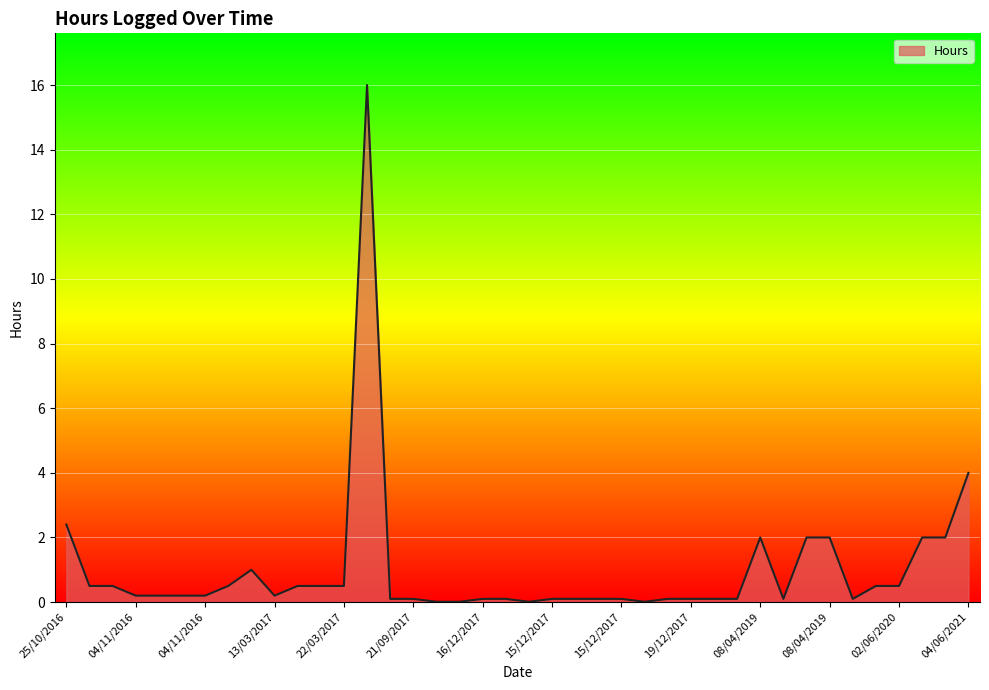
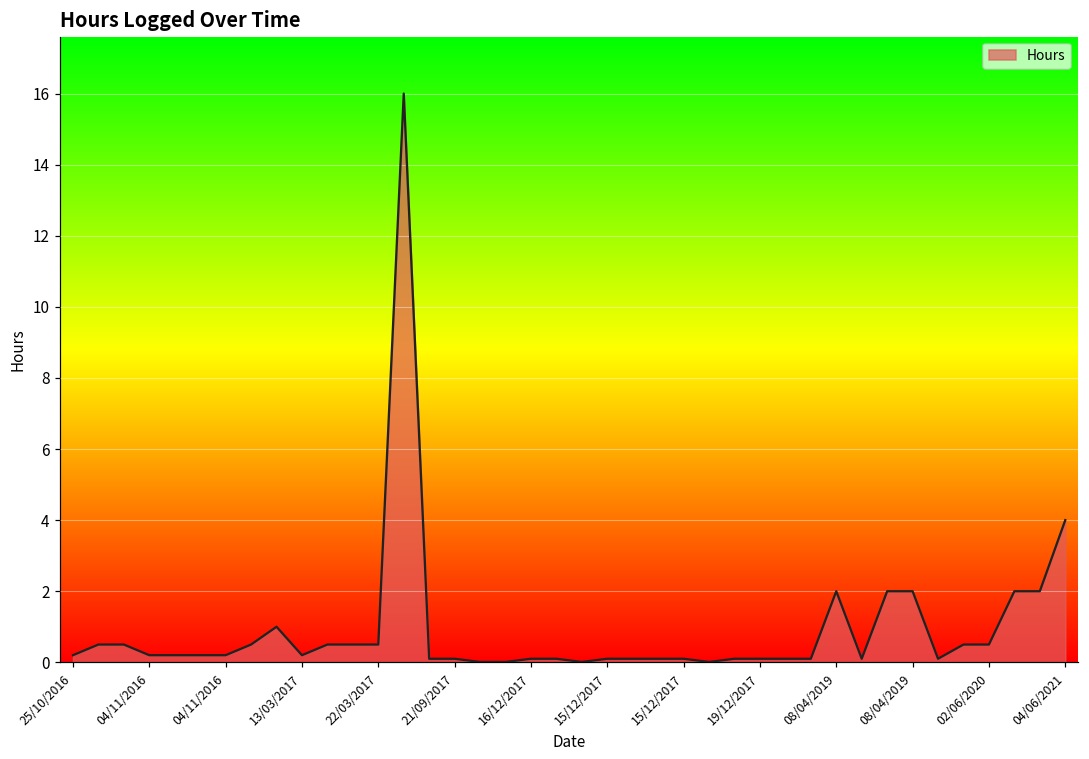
25/10/2016: 2.4 -> 0.2
